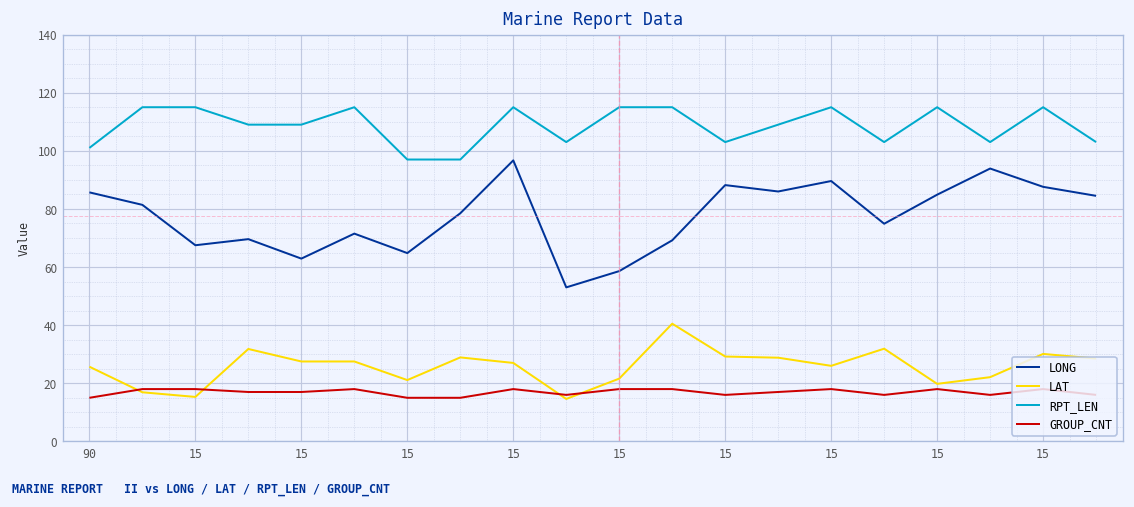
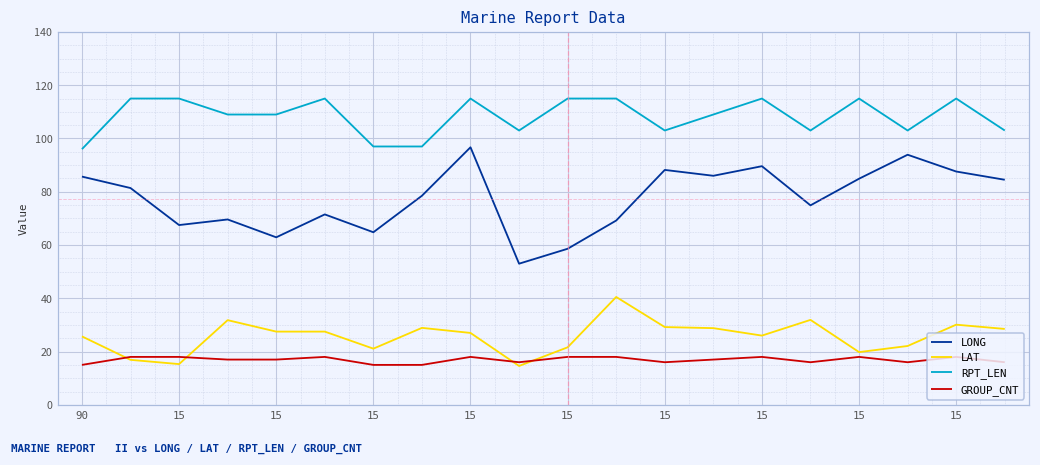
RPT_LEN, 90: 101 -> 96
